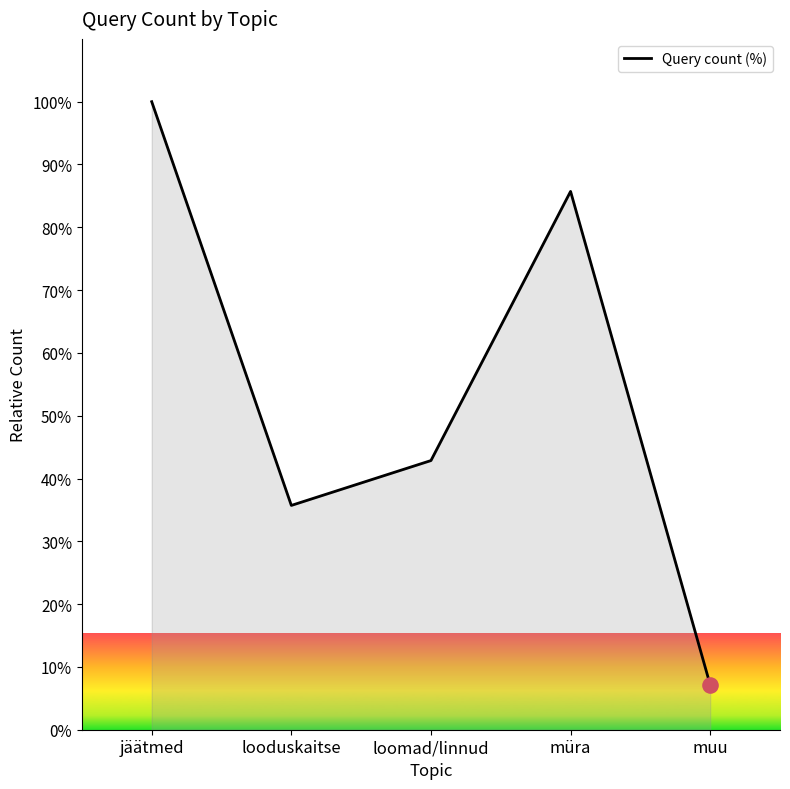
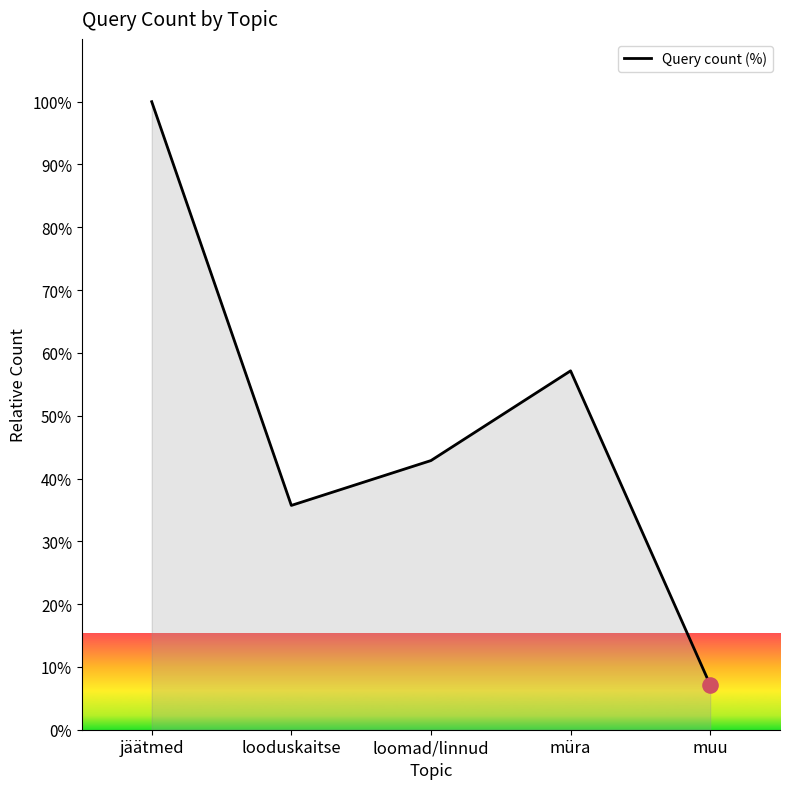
Query count (%), müra: 86% -> 57%
